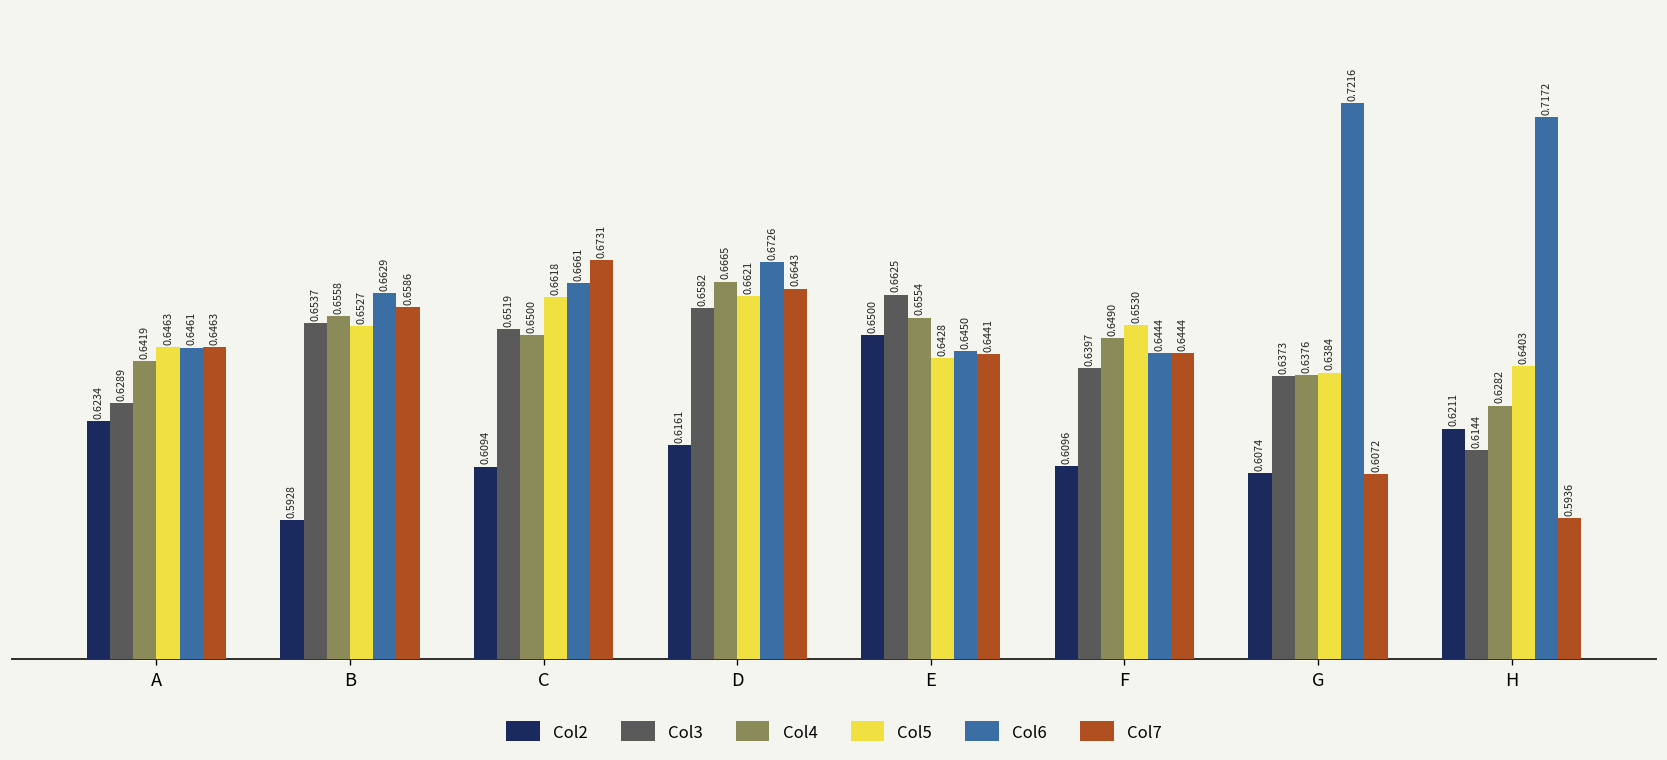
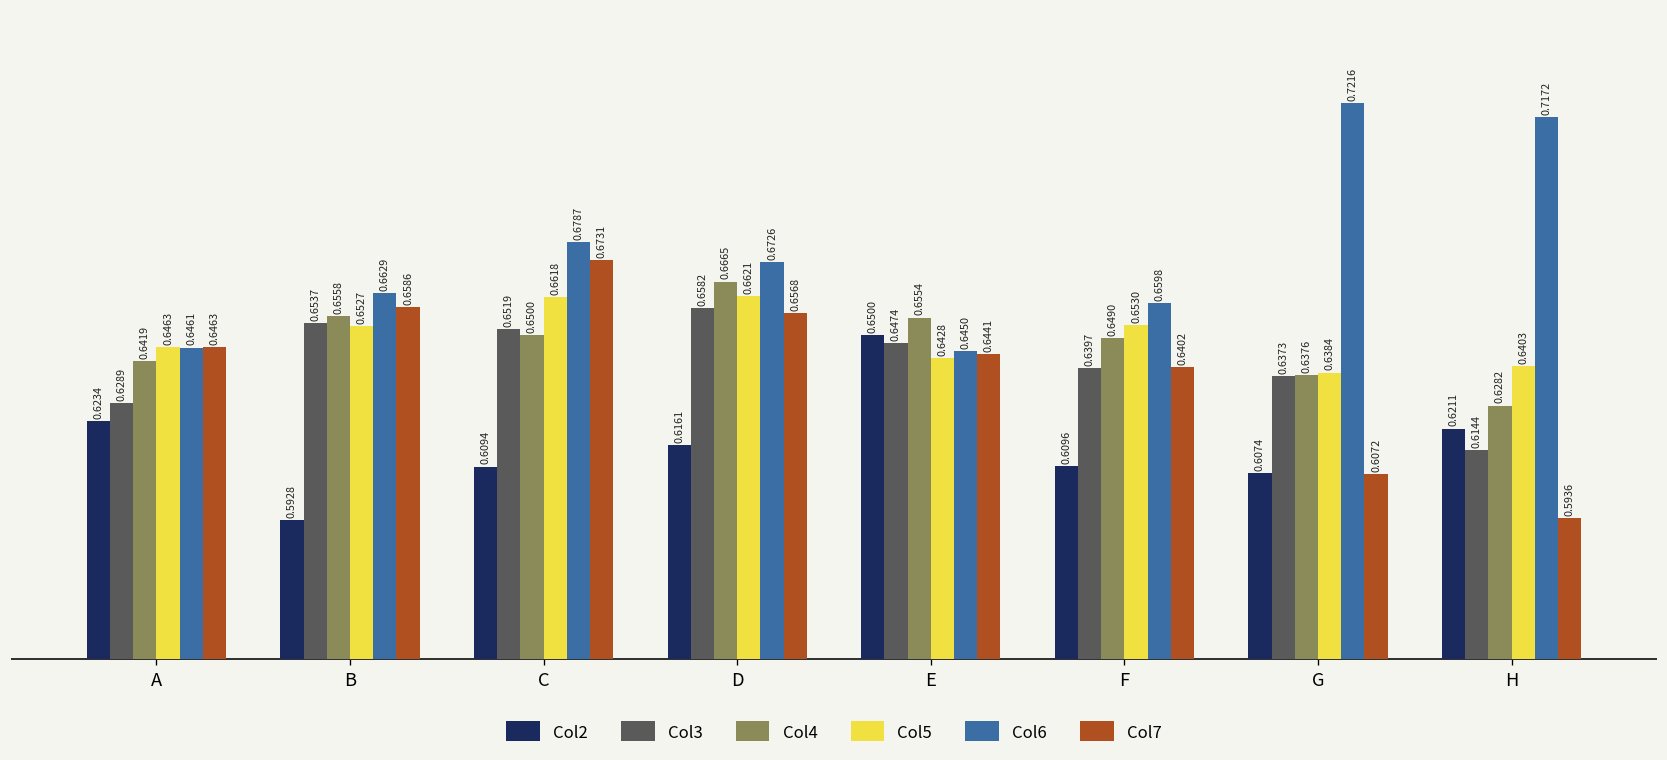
Col6, C: 0.6661 -> 0.6787
Col7, D: 0.6643 -> 0.6568
Col3, E: 0.6625 -> 0.6474
Col6, F: 0.6444 -> 0.6598
Col7, F: 0.6444 -> 0.6402
